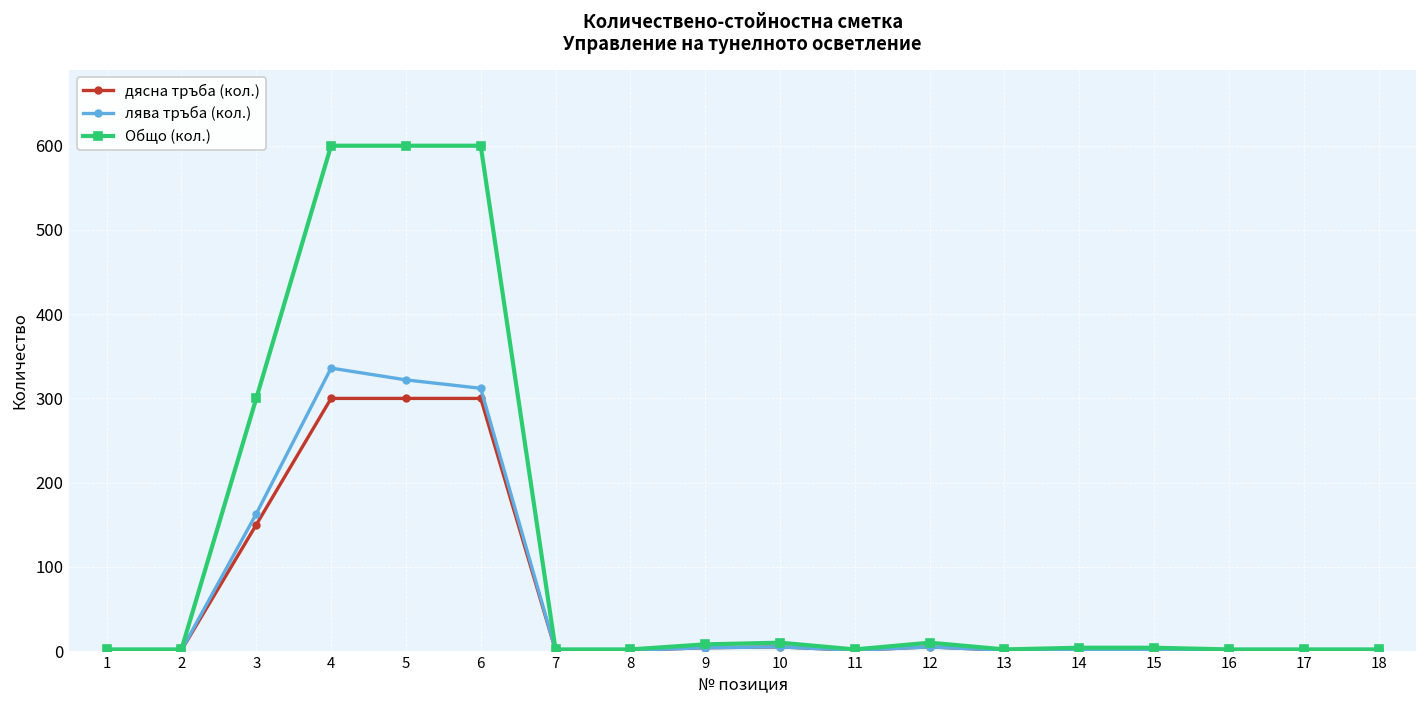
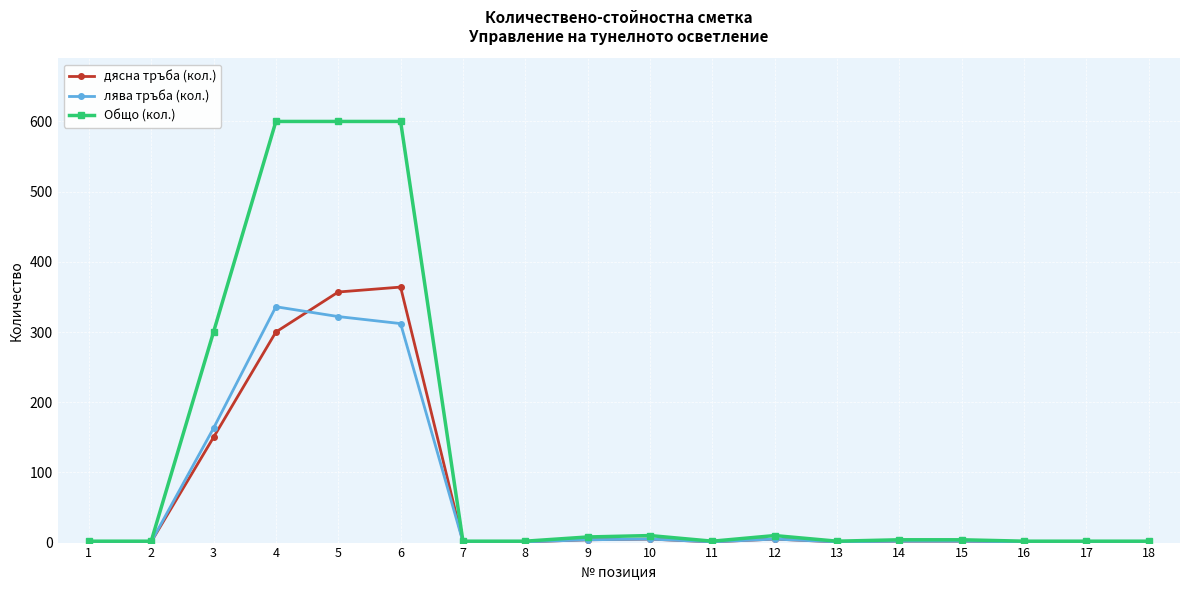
дясна тръба (кол.), 5: 300 -> 360
дясна тръба (кол.), 6: 300 -> 360
